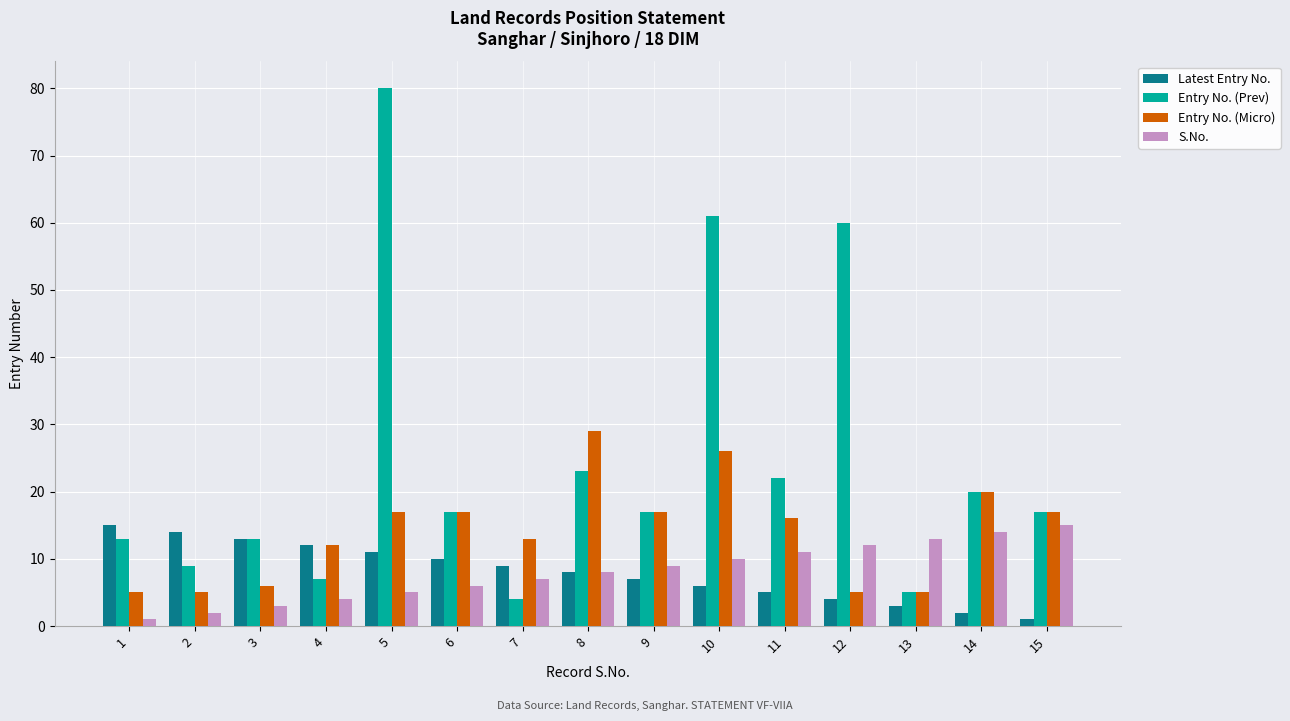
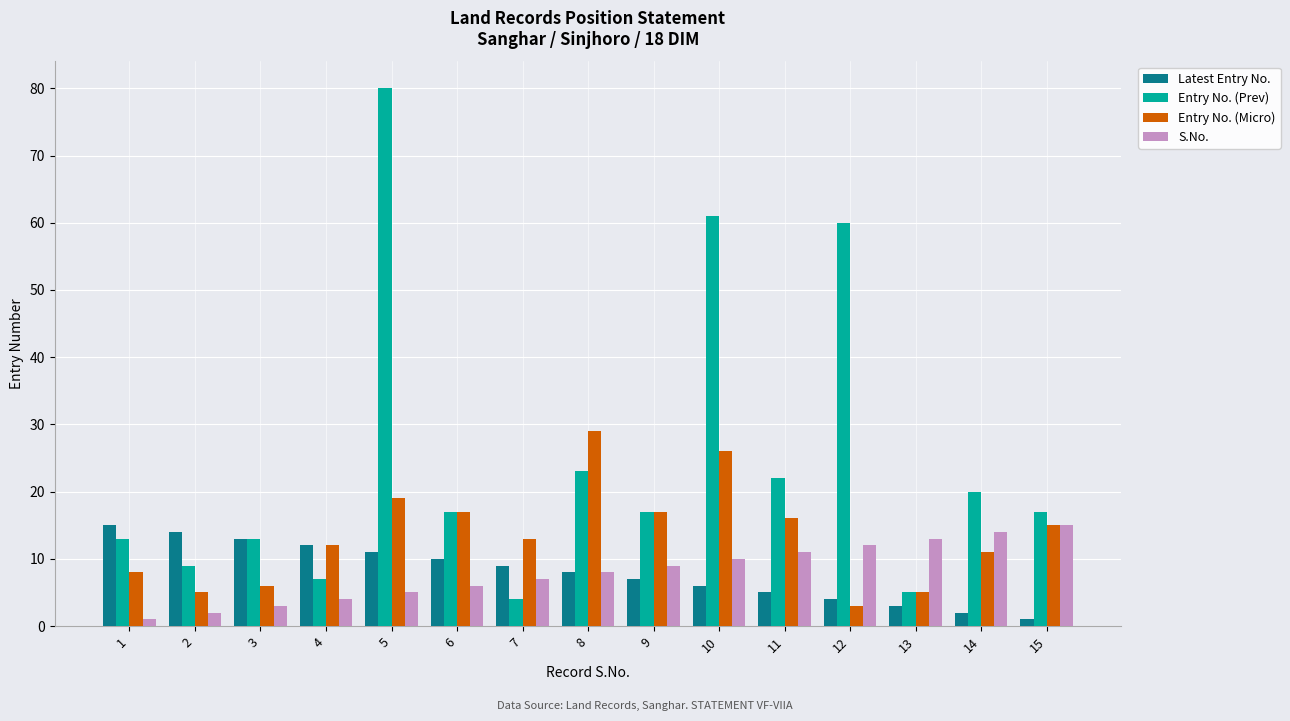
Entry No. (Micro), 1: 5 -> 8
Entry No. (Micro), 5: 17 -> 19
Entry No. (Micro), 12: 5 -> 3
Entry No. (Micro), 14: 20 -> 11
Entry No. (Micro), 15: 17 -> 15
